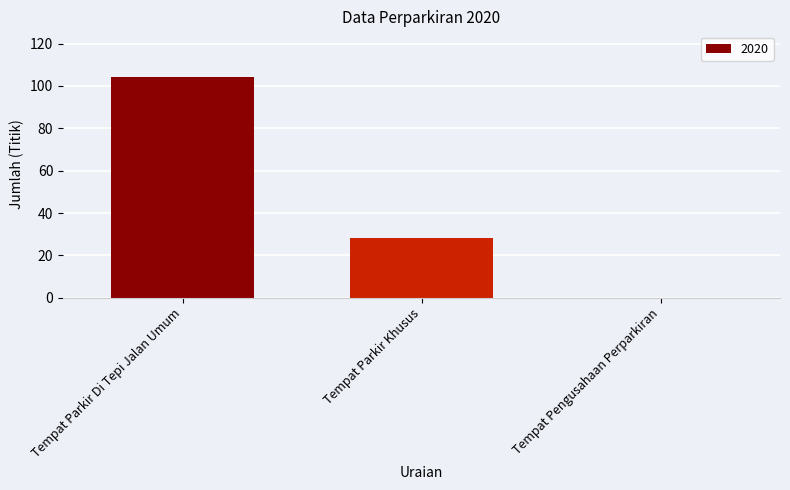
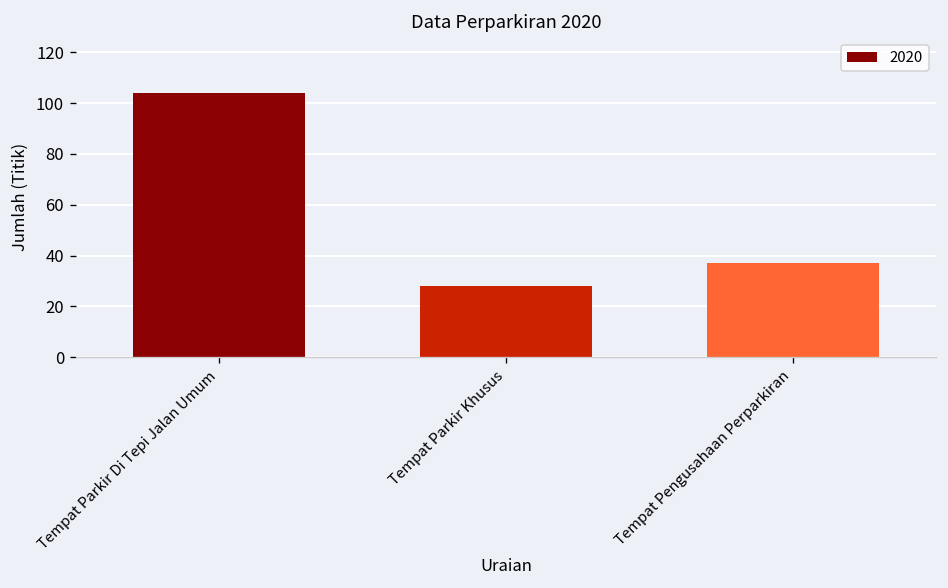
Tempat Pengusahaan Perparkiran: 0 -> 37
